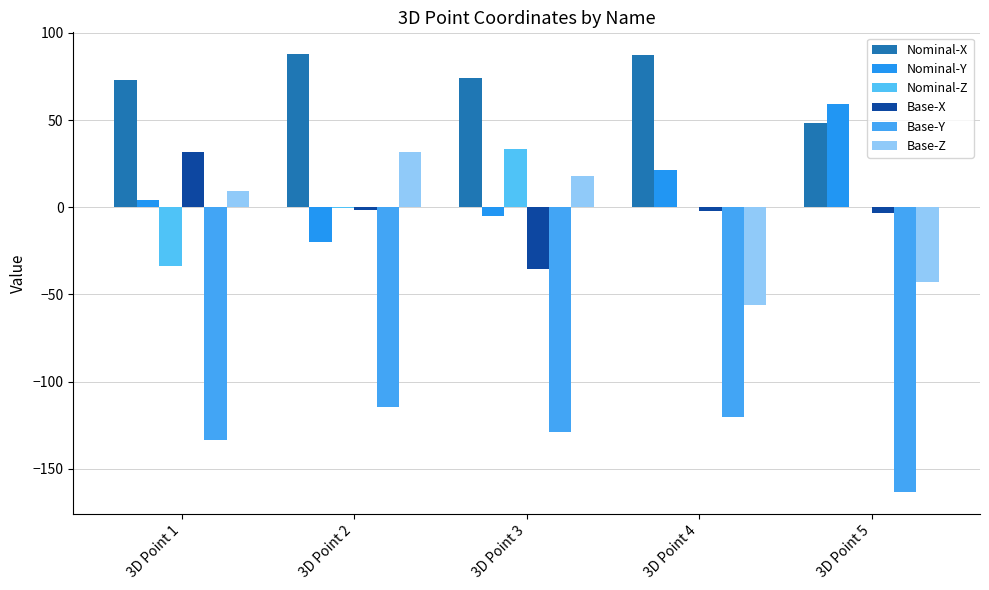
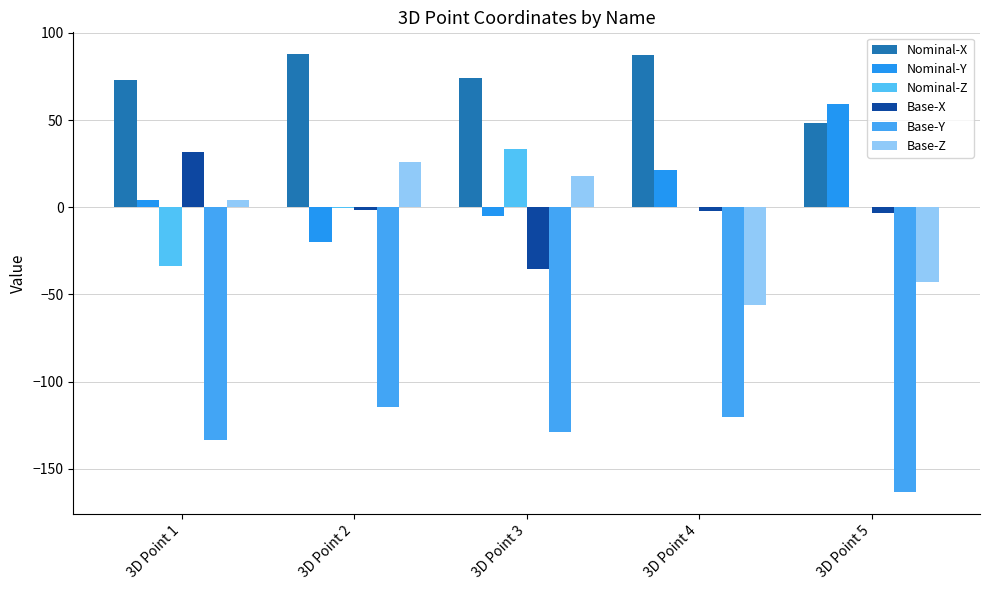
Base-Z, 3D Point 1: 9 -> 4
Base-Z, 3D Point 2: 32 -> 26
